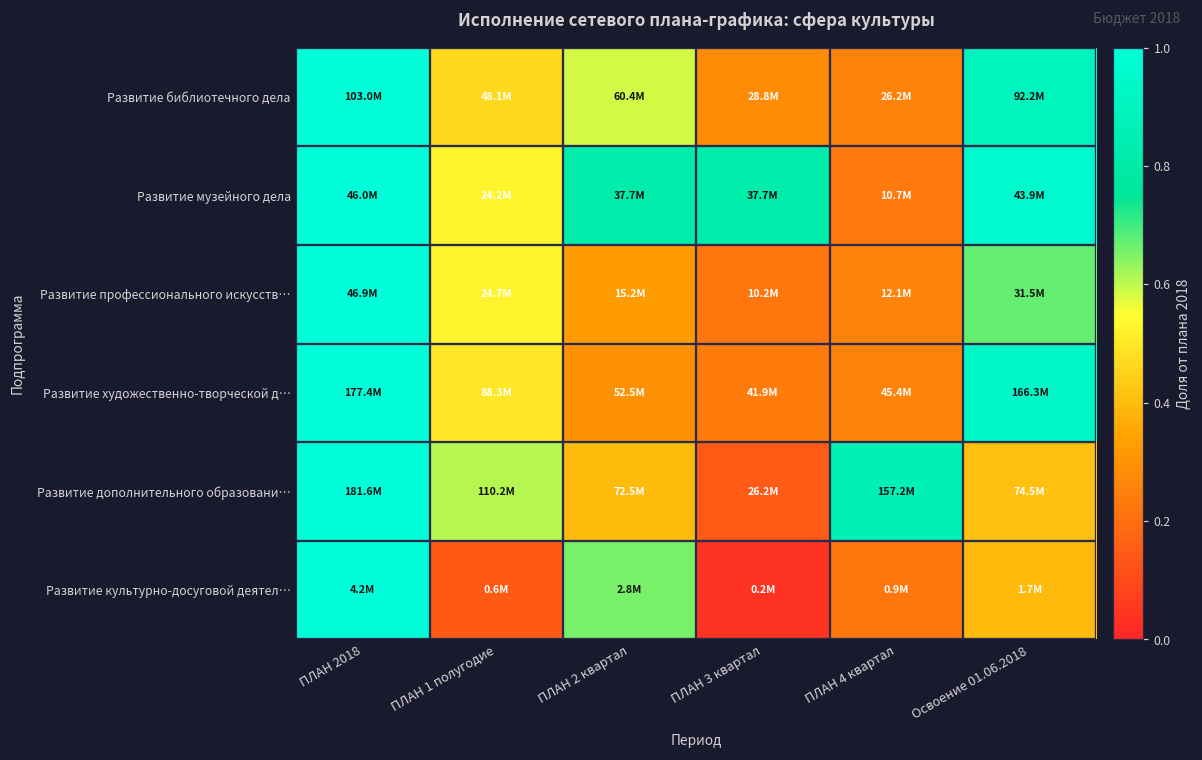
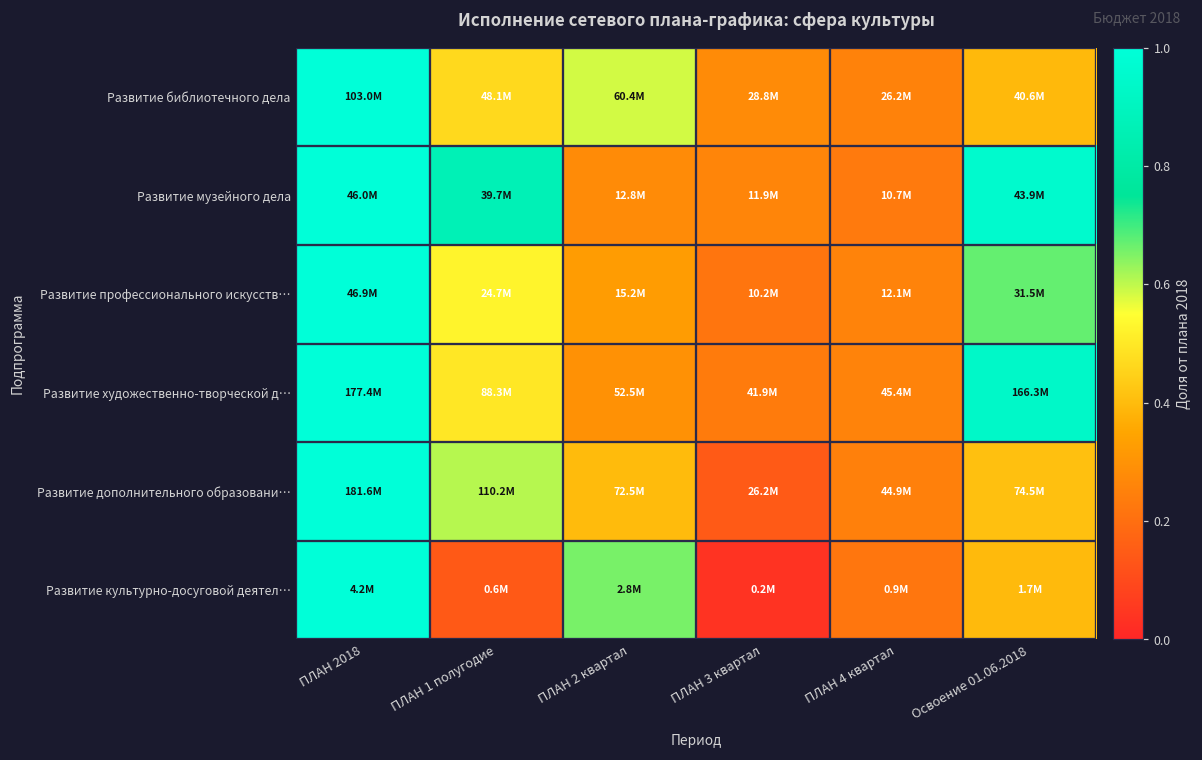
Развитие библиотечного дела, Освоение 01.06.2018: 92.2M -> 40.6M
Развитие музейного дела, ПЛАН 1 полугодие: 24.2M -> 39.7M
Развитие музейного дела, ПЛАН 2 квартал: 37.7M -> 12.8M
Развитие музейного дела, ПЛАН 3 квартал: 37.7M -> 11.9M
Развитие дополнительного образовани…, ПЛАН 4 квартал: 157.2M -> 44.9M
